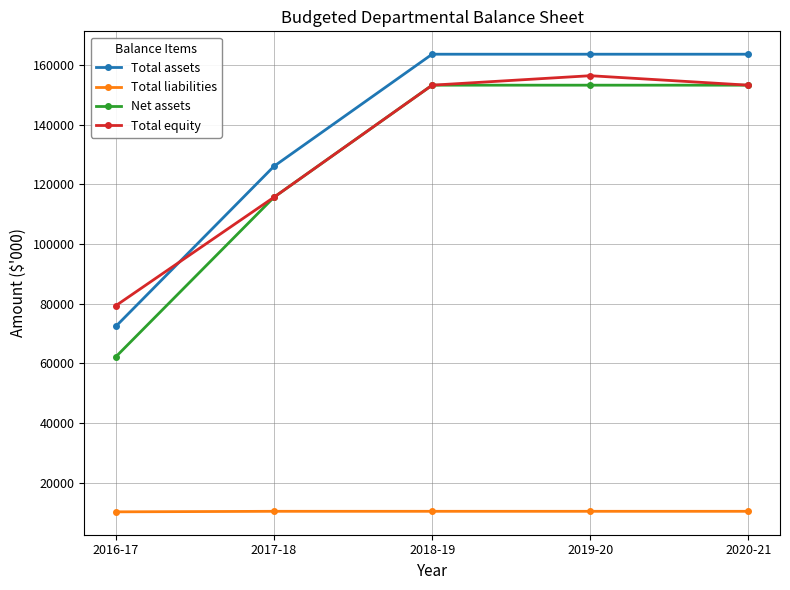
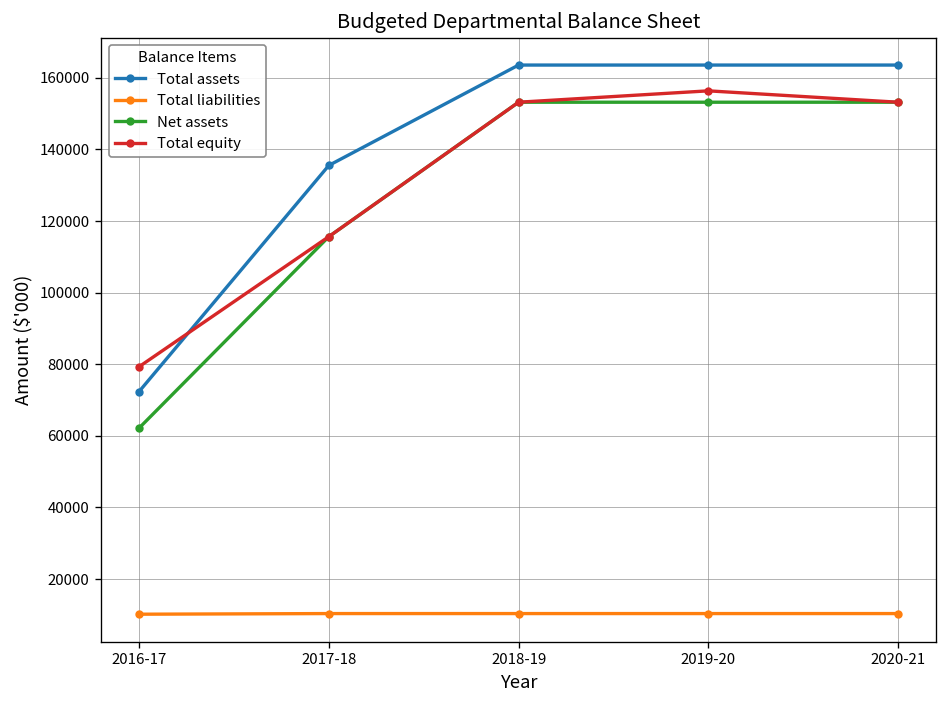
Total assets, 2017-18: 126000 -> 136000
